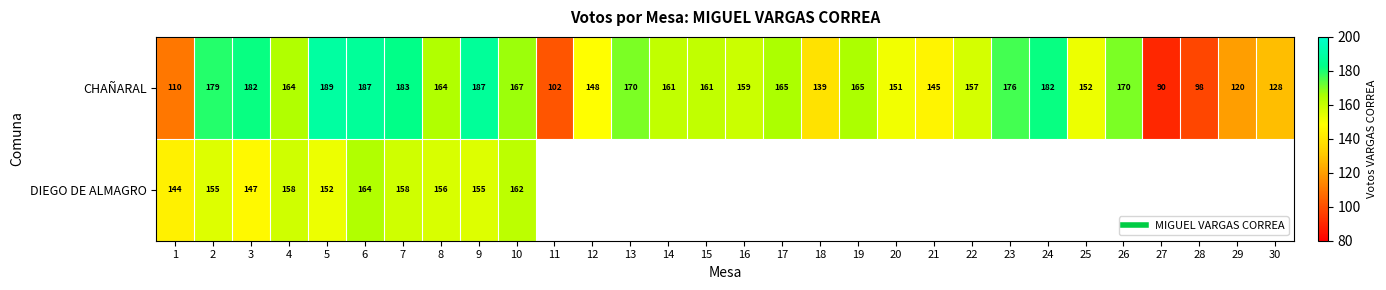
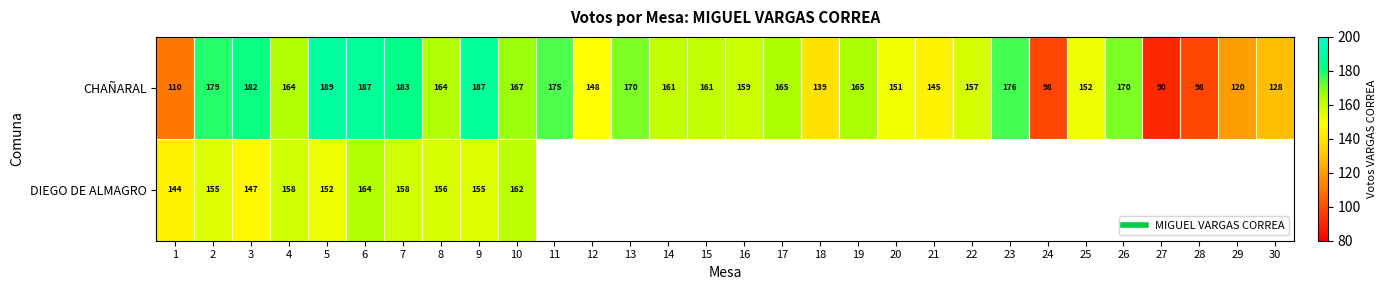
CHAÑARAL, 11: 102 -> 175
CHAÑARAL, 24: 182 -> 98
